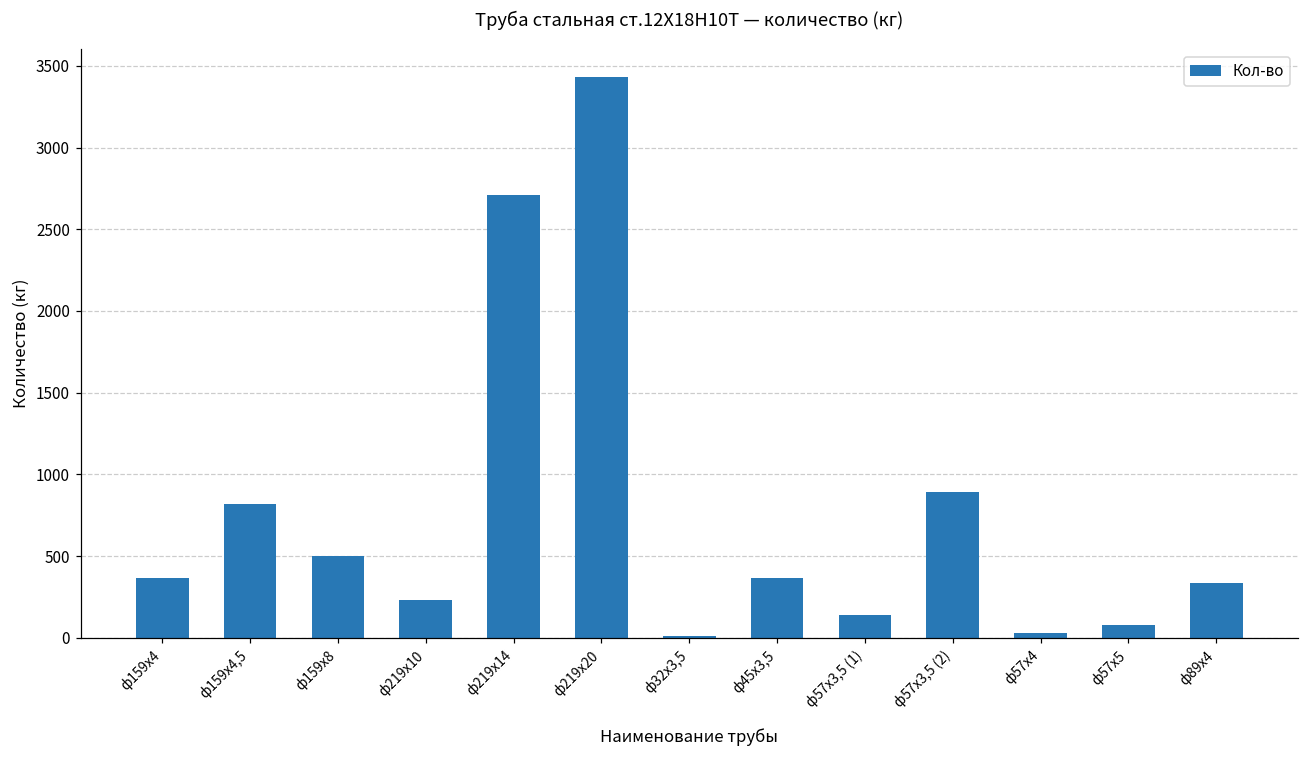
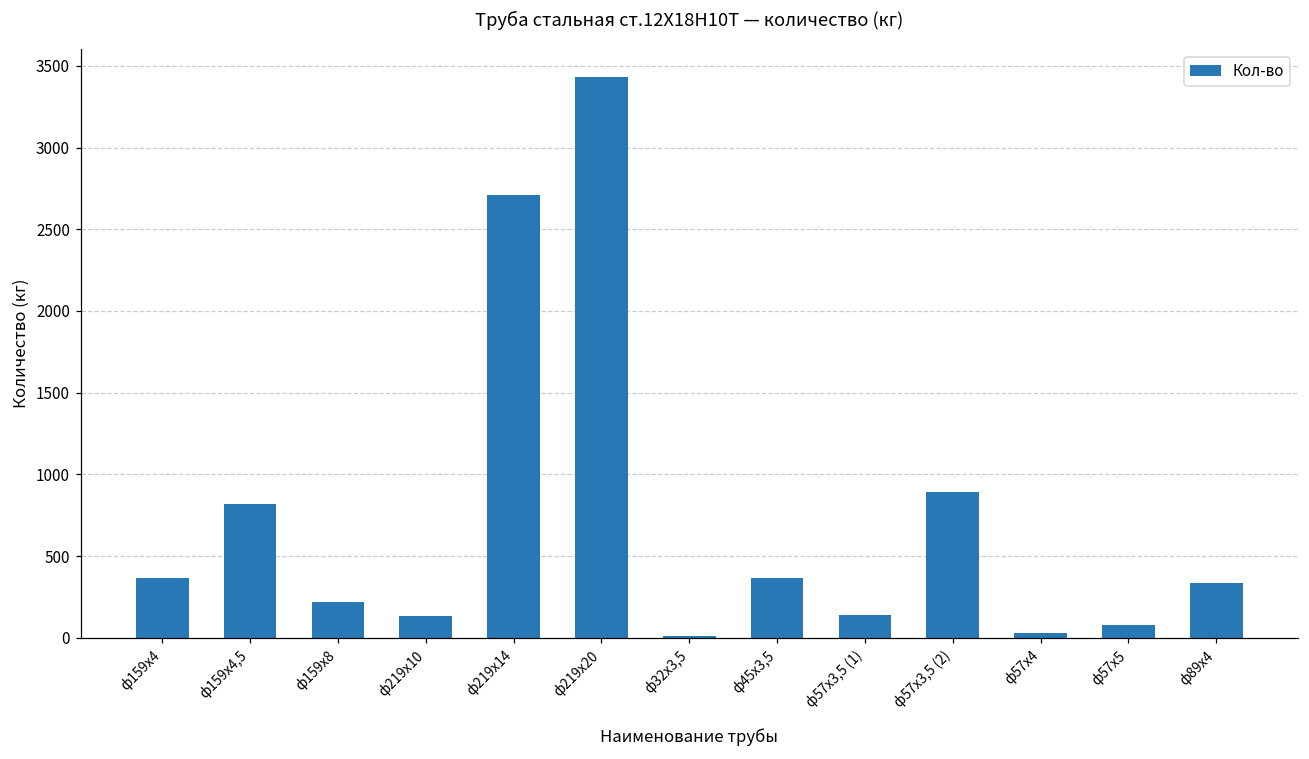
ф159х8: 500 -> 220
ф219х10: 230 -> 130
